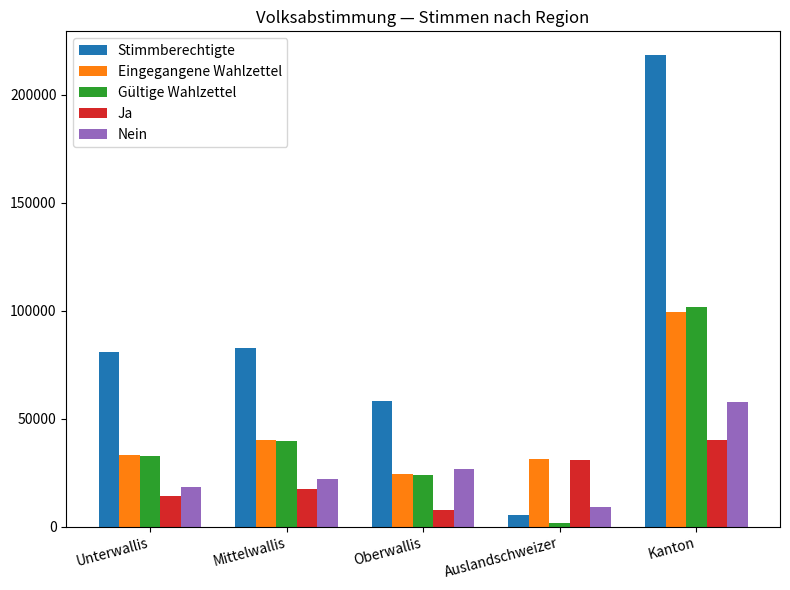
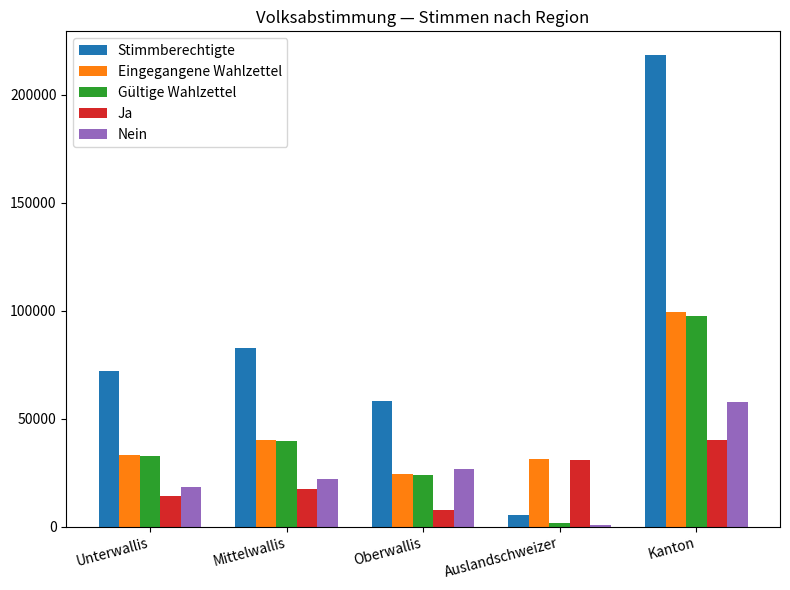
Stimmberechtigte, Unterwallis: 81000 -> 72000
Nein, Auslandschweizer: 9000 -> 1000
Gültige Wahlzettel, Kanton: 102000 -> 97000
